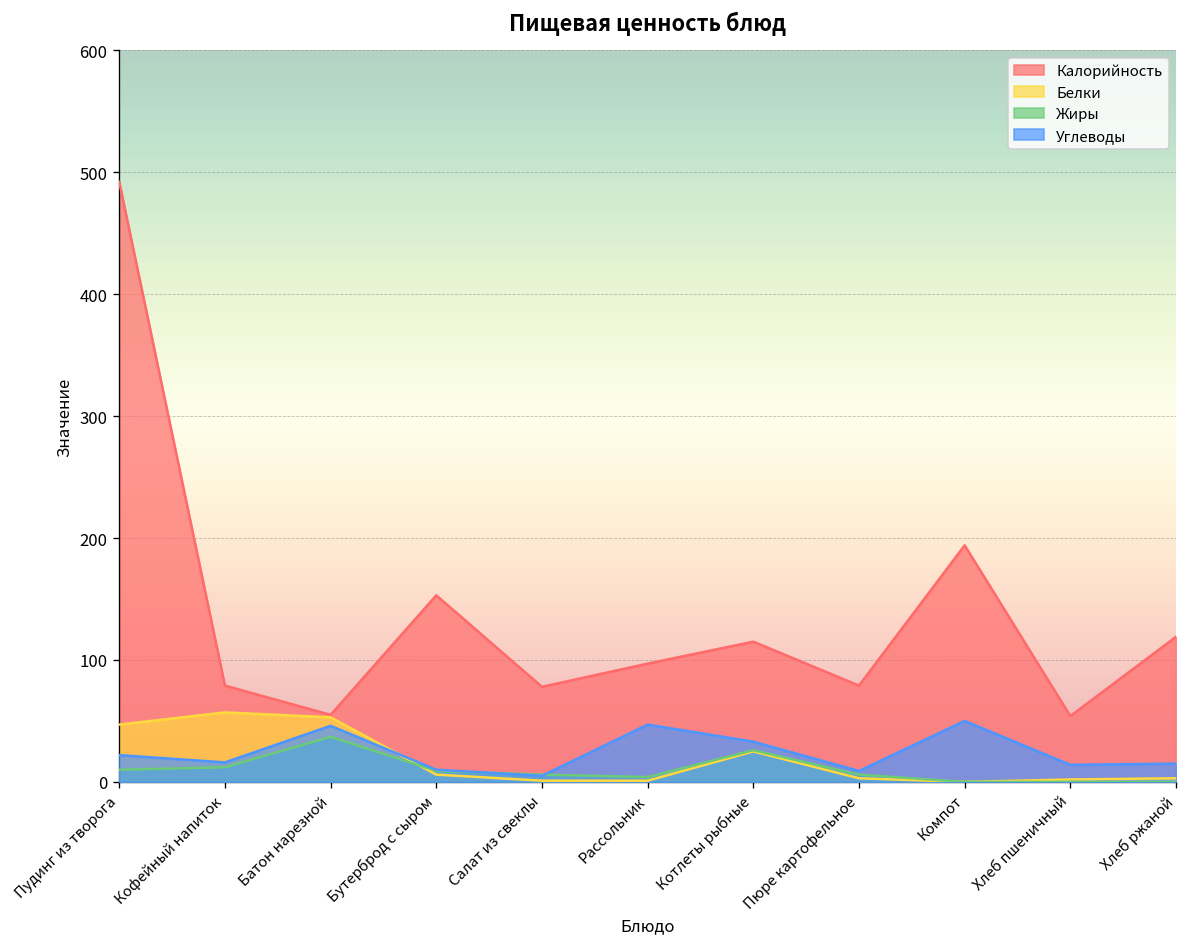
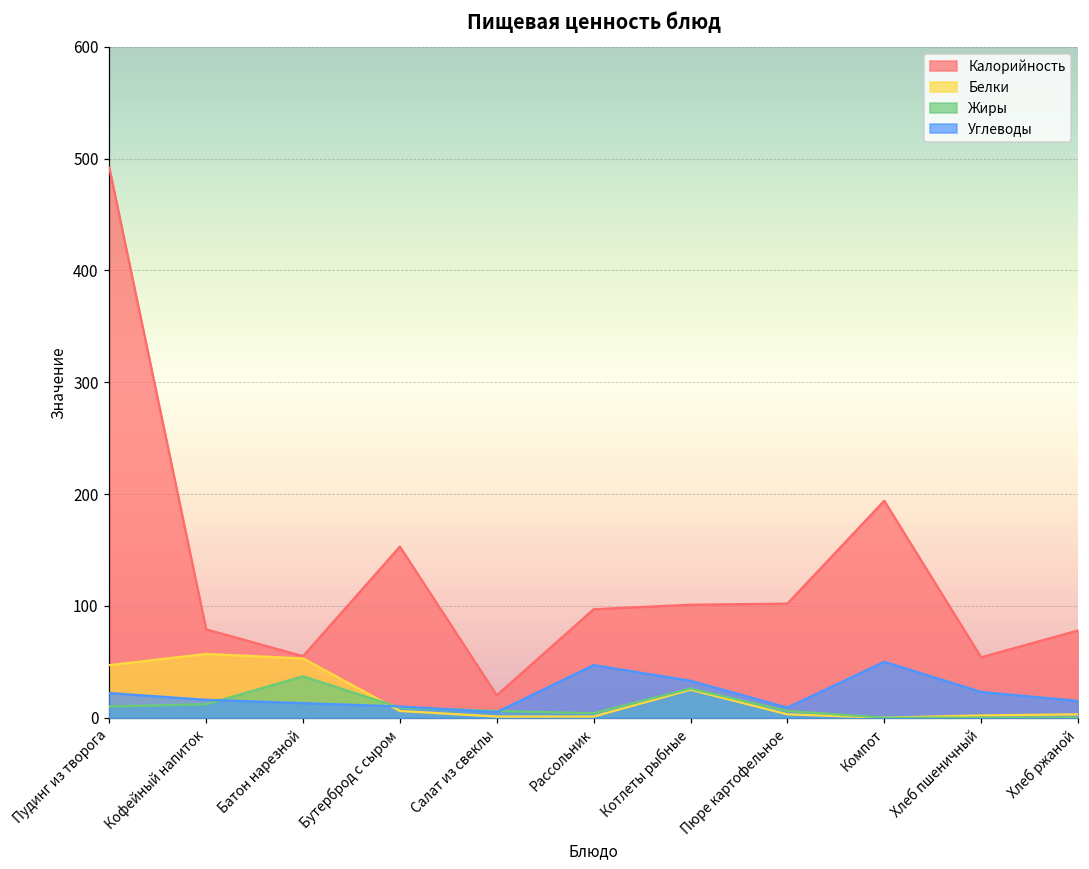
Углеводы, Батон нарезной: 46 -> 13
Калорийность, Салат из свеклы: 78 -> 20
Калорийность, Котлеты рыбные: 115 -> 101
Калорийность, Пюре картофельное: 79 -> 102
Углеводы, Хлеб пшеничный: 14 -> 23
Калорийность, Хлеб ржаной: 119 -> 78
